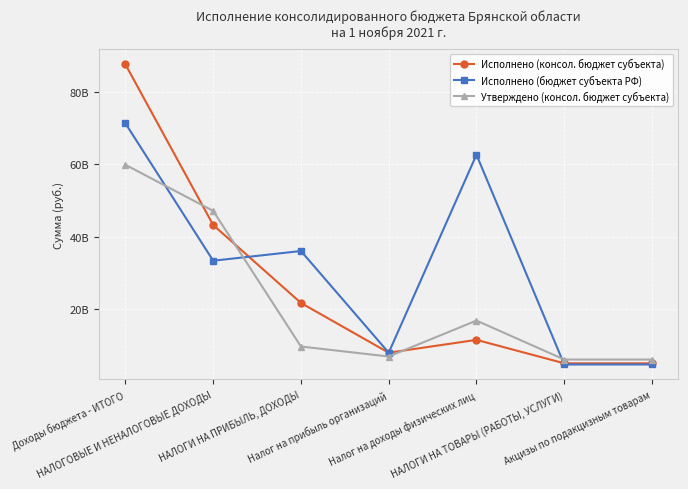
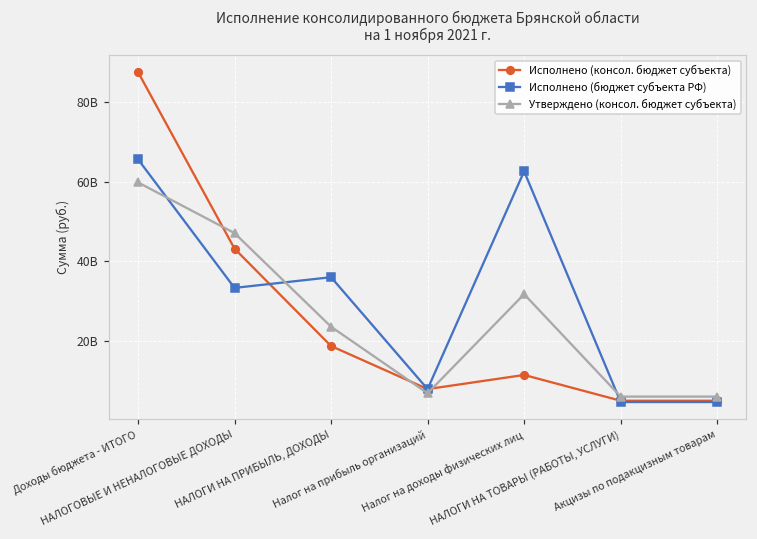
Исполнено (бюджет субъекта РФ), Доходы бюджета - ИТОГО: 71000000000 -> 66000000000
Исполнено (консол. бюджет субъекта), НАЛОГИ НА ПРИБЫЛЬ, ДОХОДЫ: 22000000000 -> 19000000000
Утверждено (консол. бюджет субъекта), НАЛОГИ НА ПРИБЫЛЬ, ДОХОДЫ: 10000000000 -> 24000000000
Утверждено (консол. бюджет субъекта), Налог на доходы физических лиц: 17000000000 -> 32000000000
